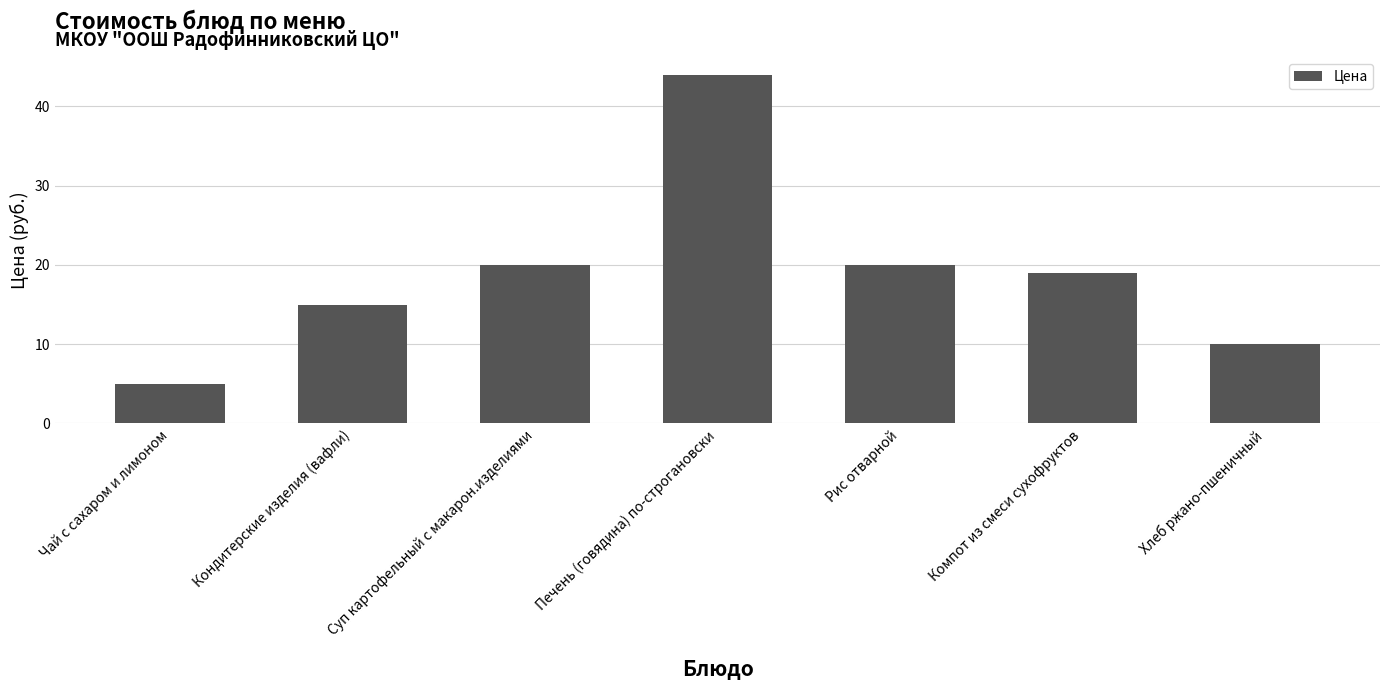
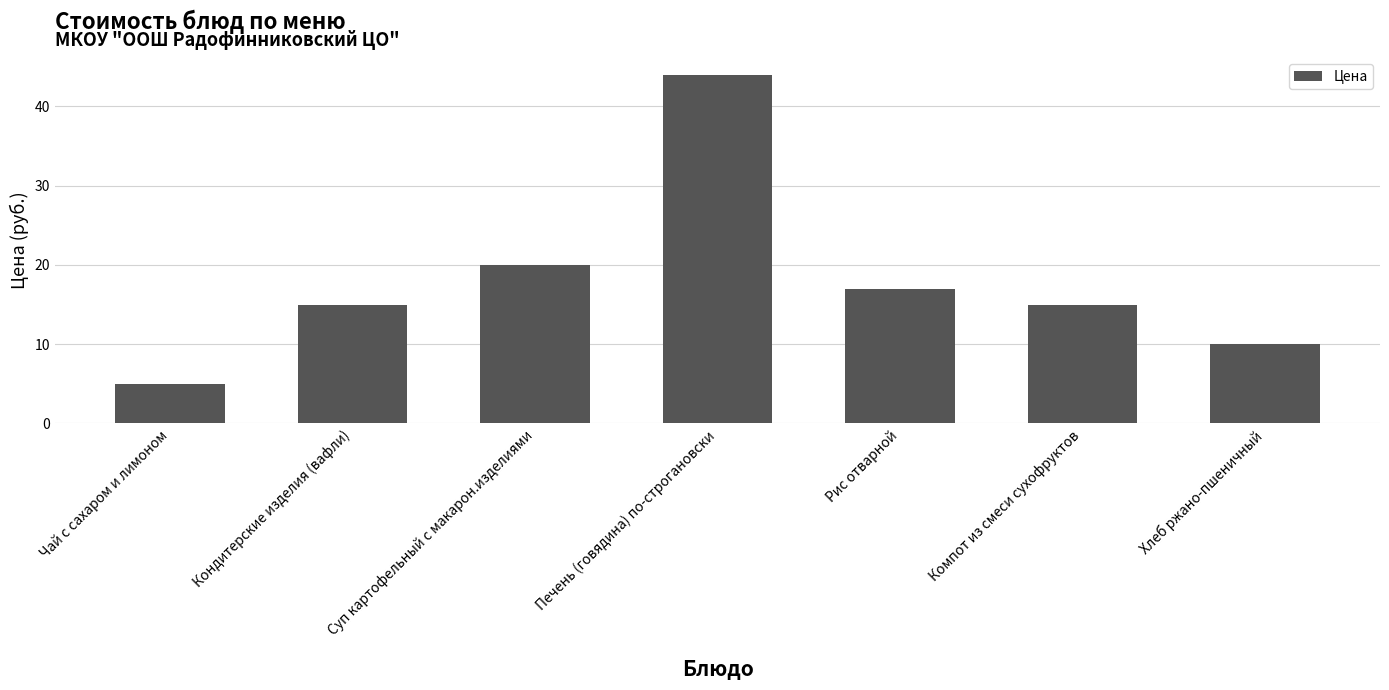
Рис отварной: 20 -> 17
Компот из смеси сухофруктов: 19 -> 15
